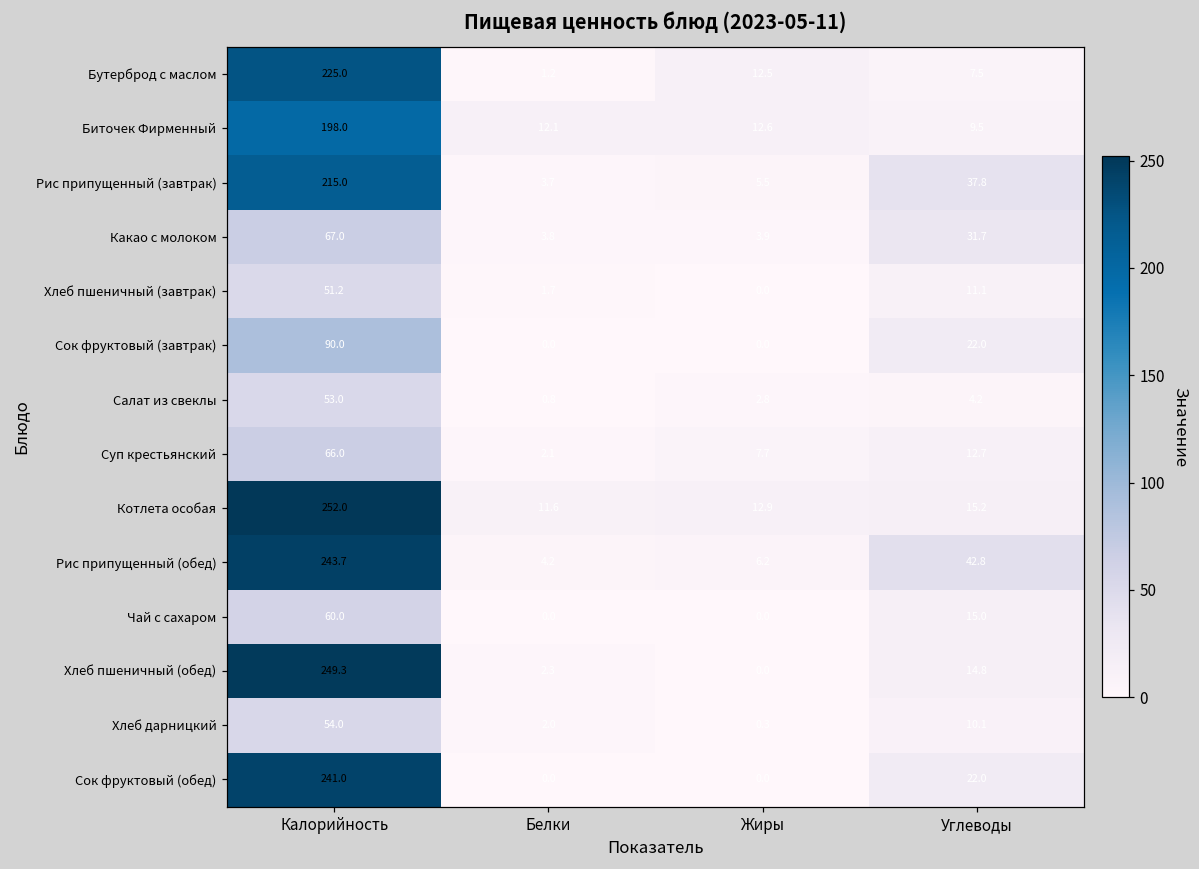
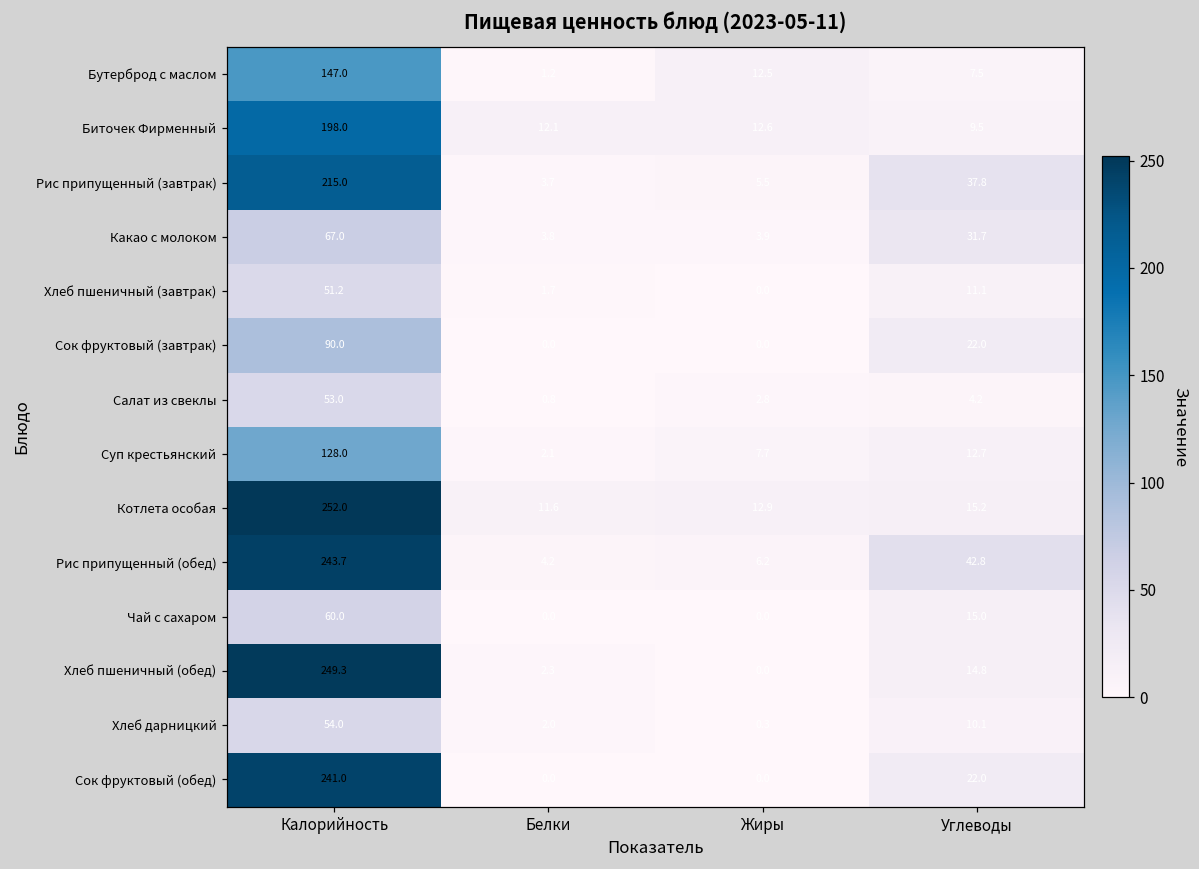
Бутерброд с маслом, Калорийность: 225.0 -> 147.0
Суп крестьянский, Калорийность: 66.0 -> 128.0
